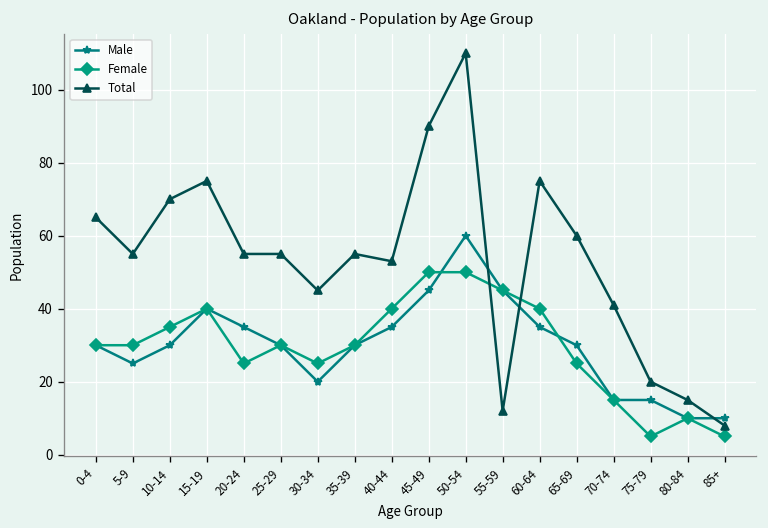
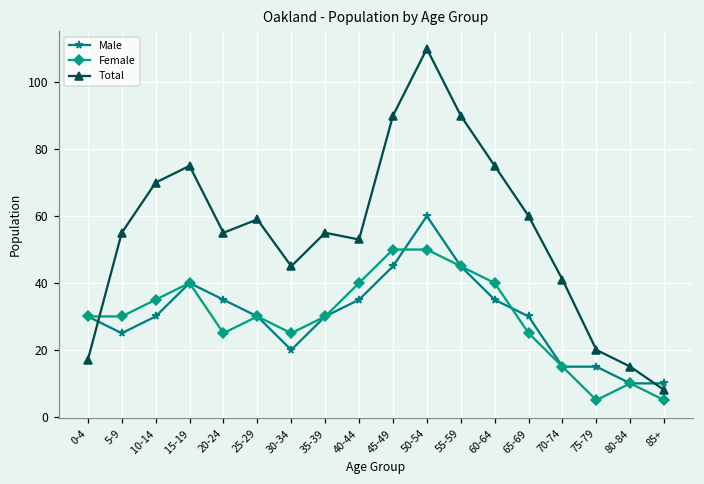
Total, 0-4: 65 -> 17
Total, 25-29: 55 -> 59
Total, 55-59: 12 -> 90
